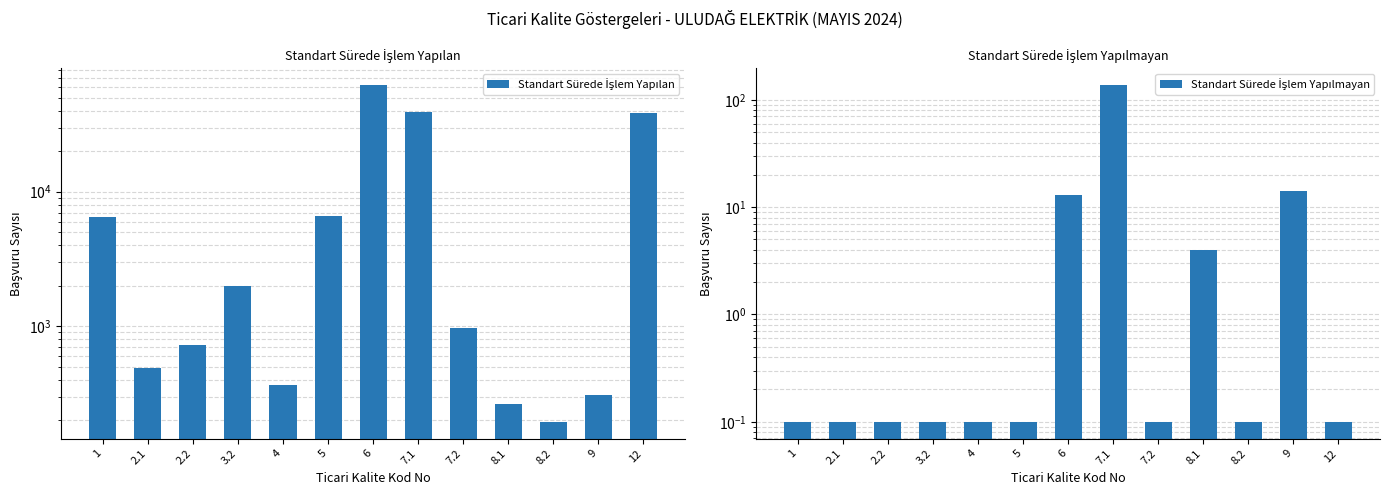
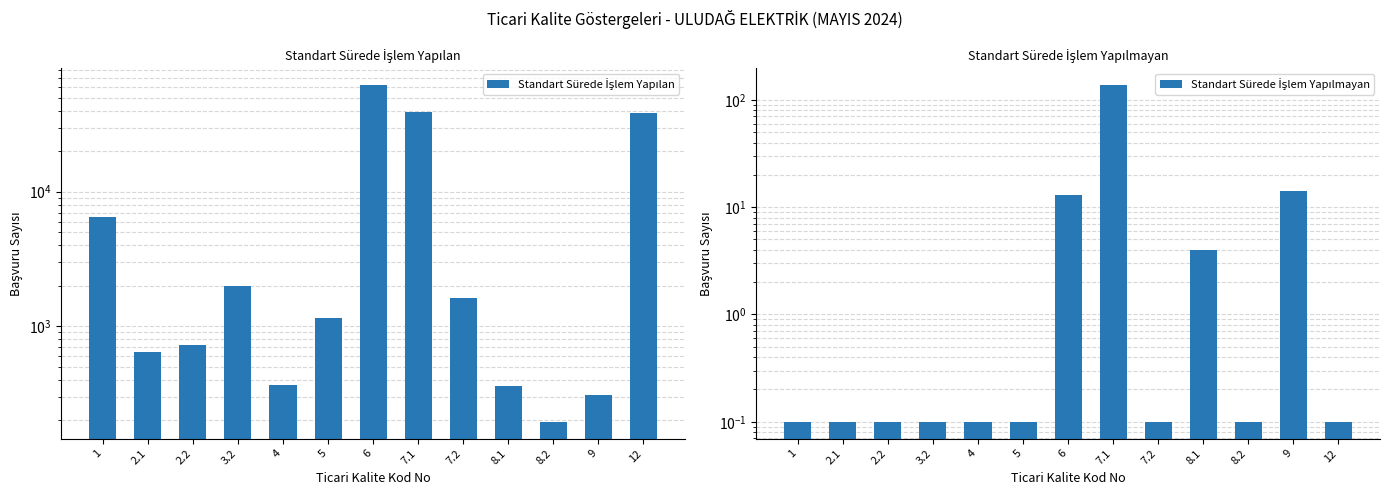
Standart Sürede İşlem Yapılan, 2.1: 490 -> 600
Standart Sürede İşlem Yapılan, 5: 7000 -> 1100
Standart Sürede İşlem Yapılan, 7.2: 1000 -> 1600
Standart Sürede İşlem Yapılan, 8.1: 260 -> 360
